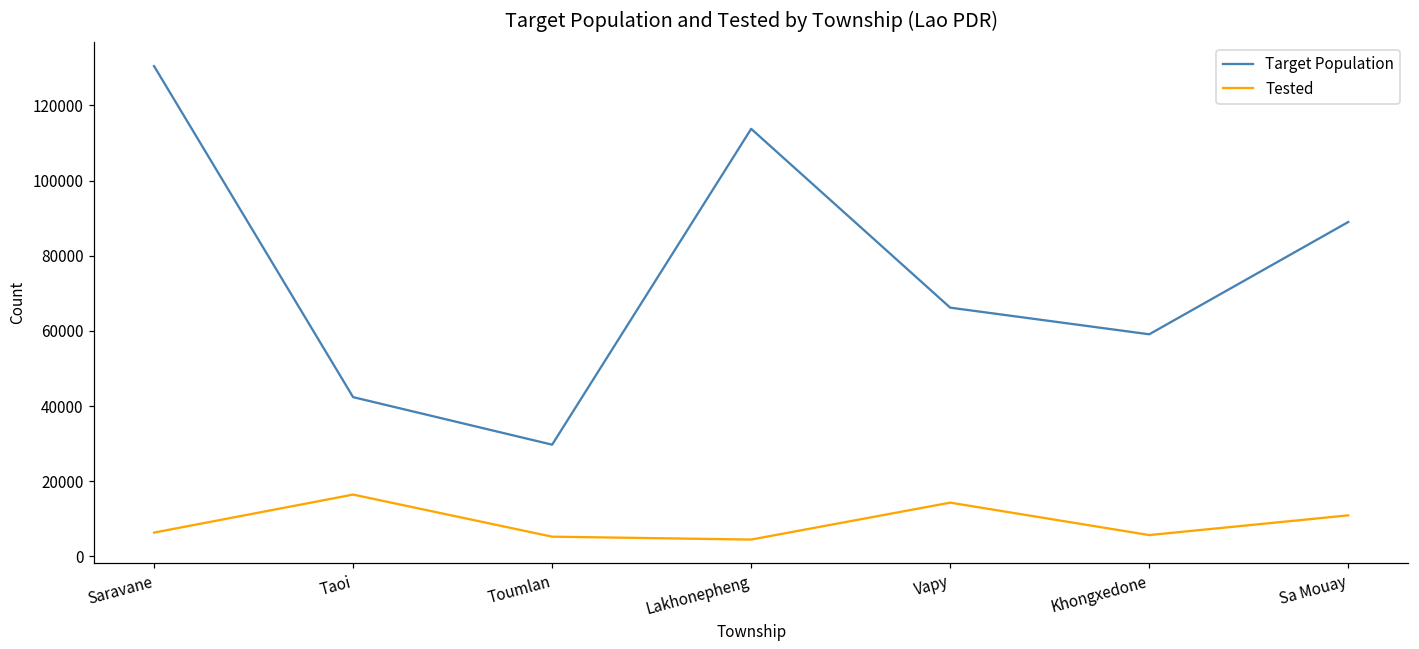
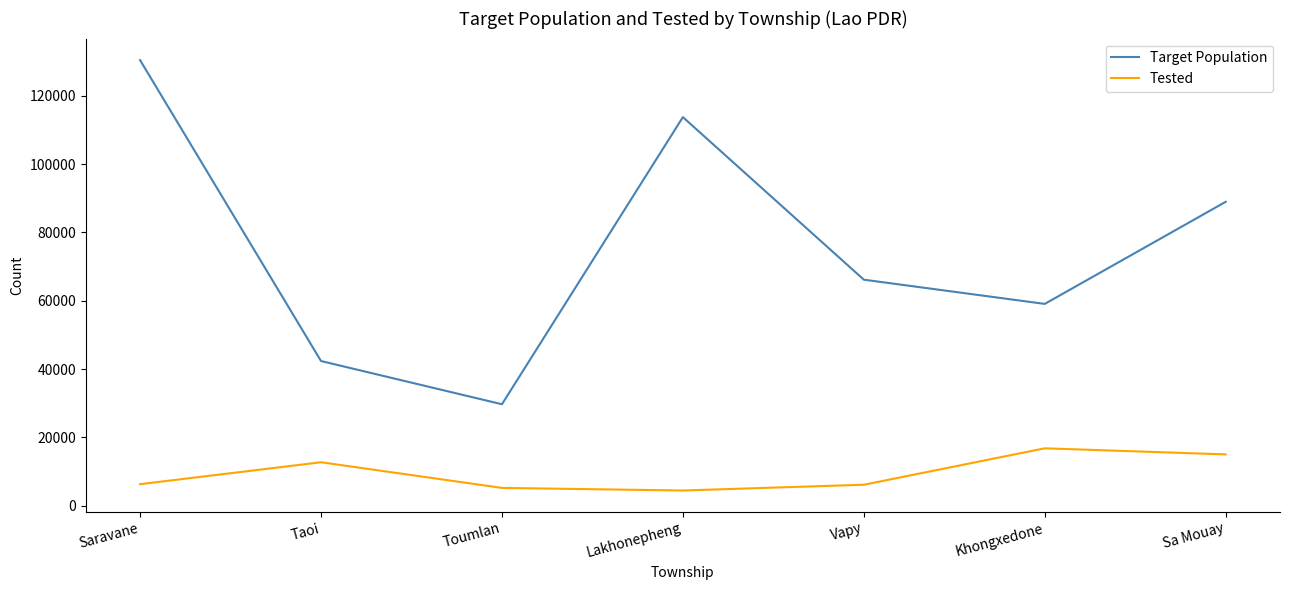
Tested, Taoi: 16000 -> 13000
Tested, Vapy: 14000 -> 6000
Tested, Khongxedone: 6000 -> 17000
Tested, Sa Mouay: 11000 -> 15000
